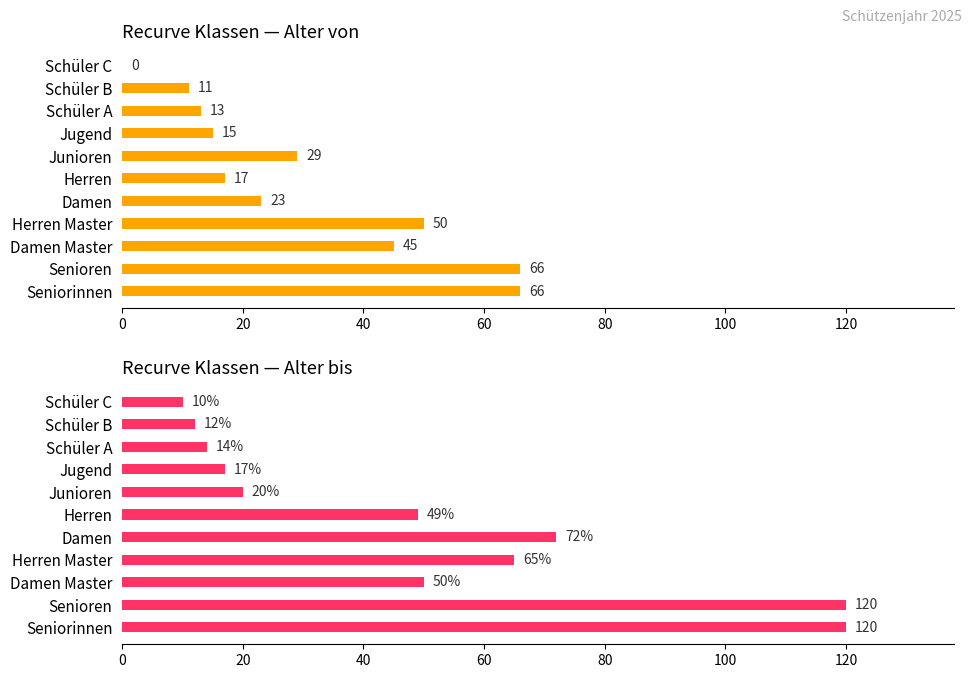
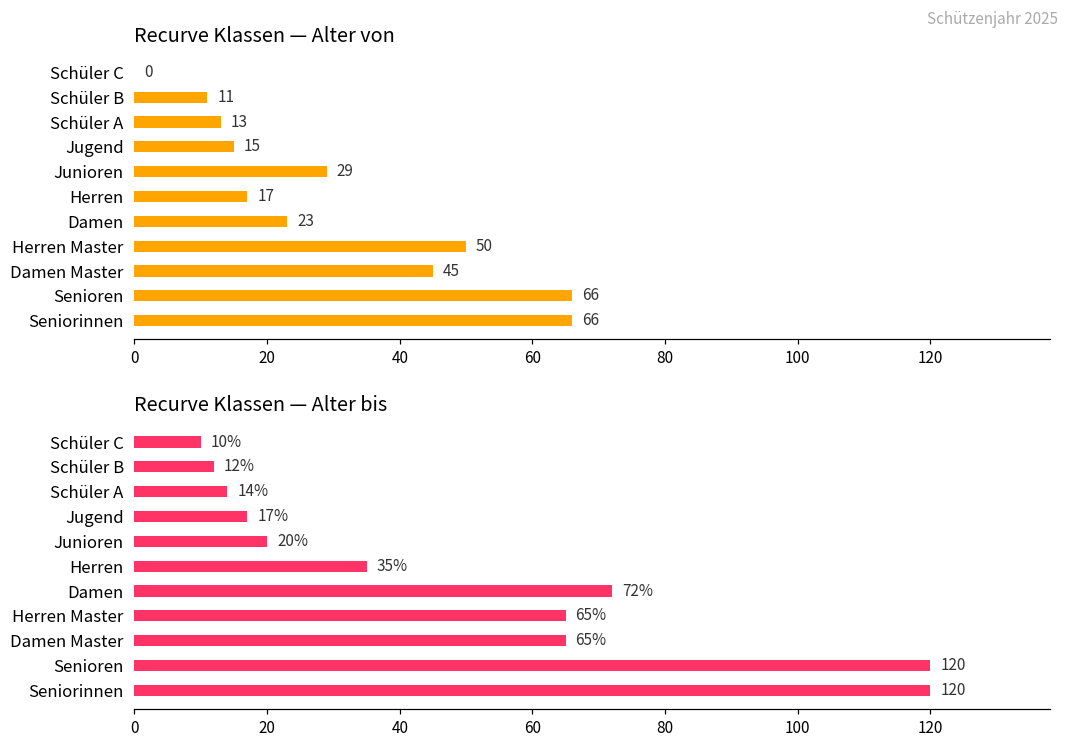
Recurve Klassen — Alter bis, Herren: 49% -> 35%
Recurve Klassen — Alter bis, Damen Master: 50% -> 65%
